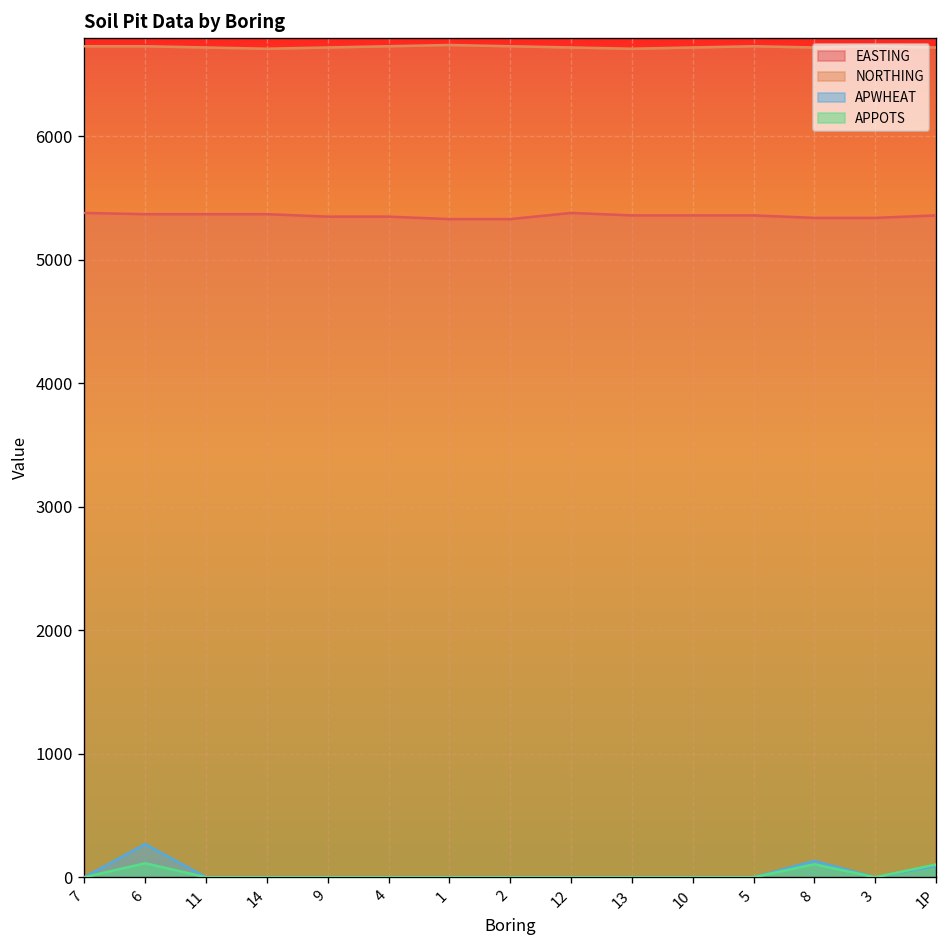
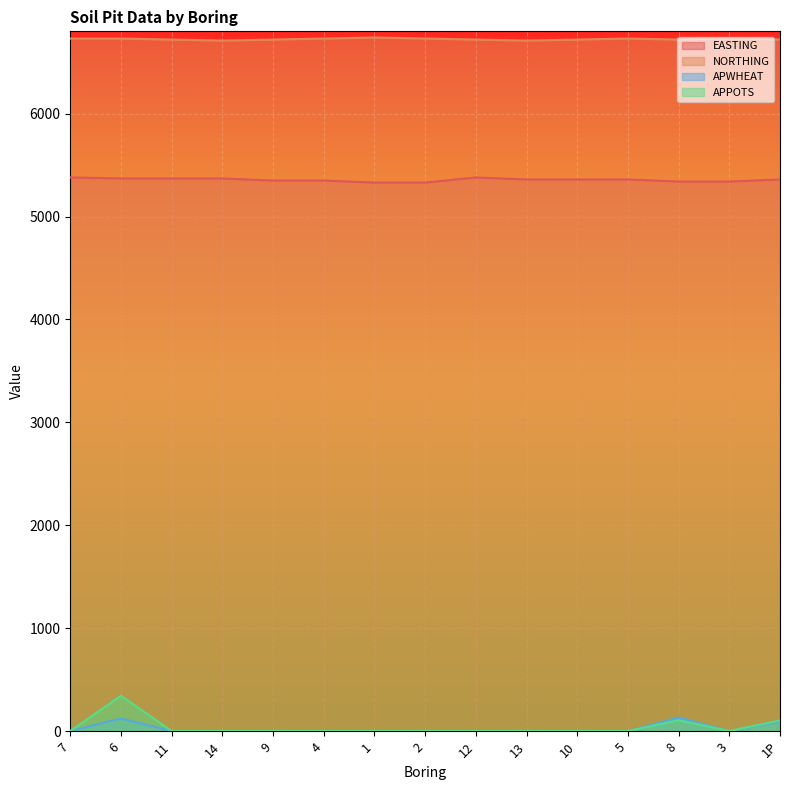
APWHEAT, 6: 270 -> 120
APPOTS, 6: 110 -> 340
